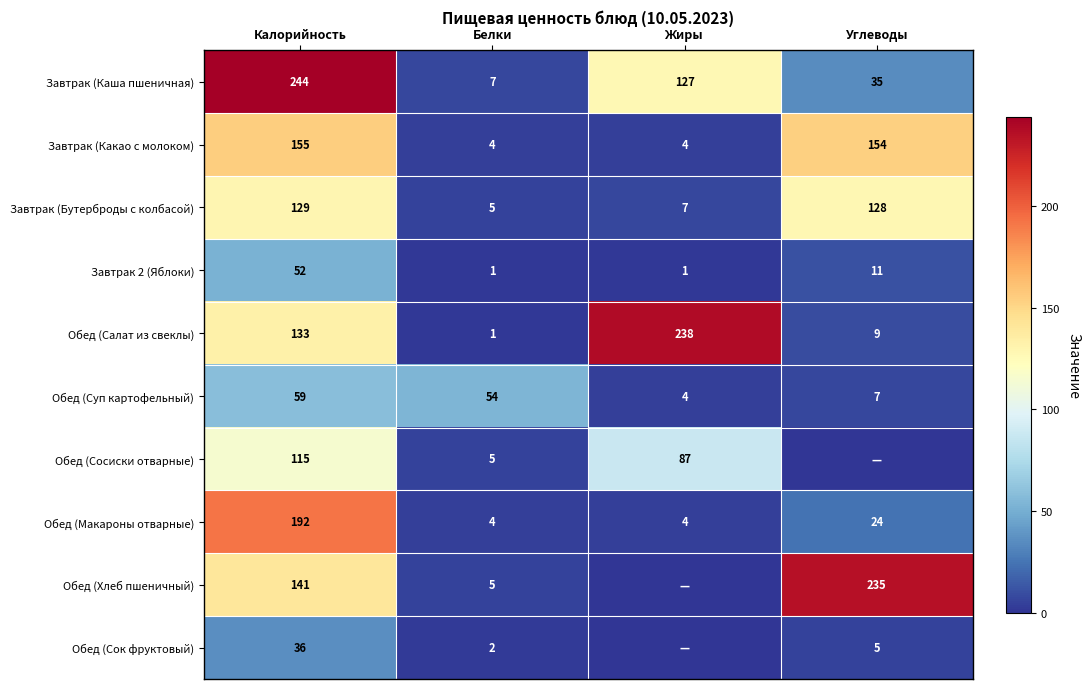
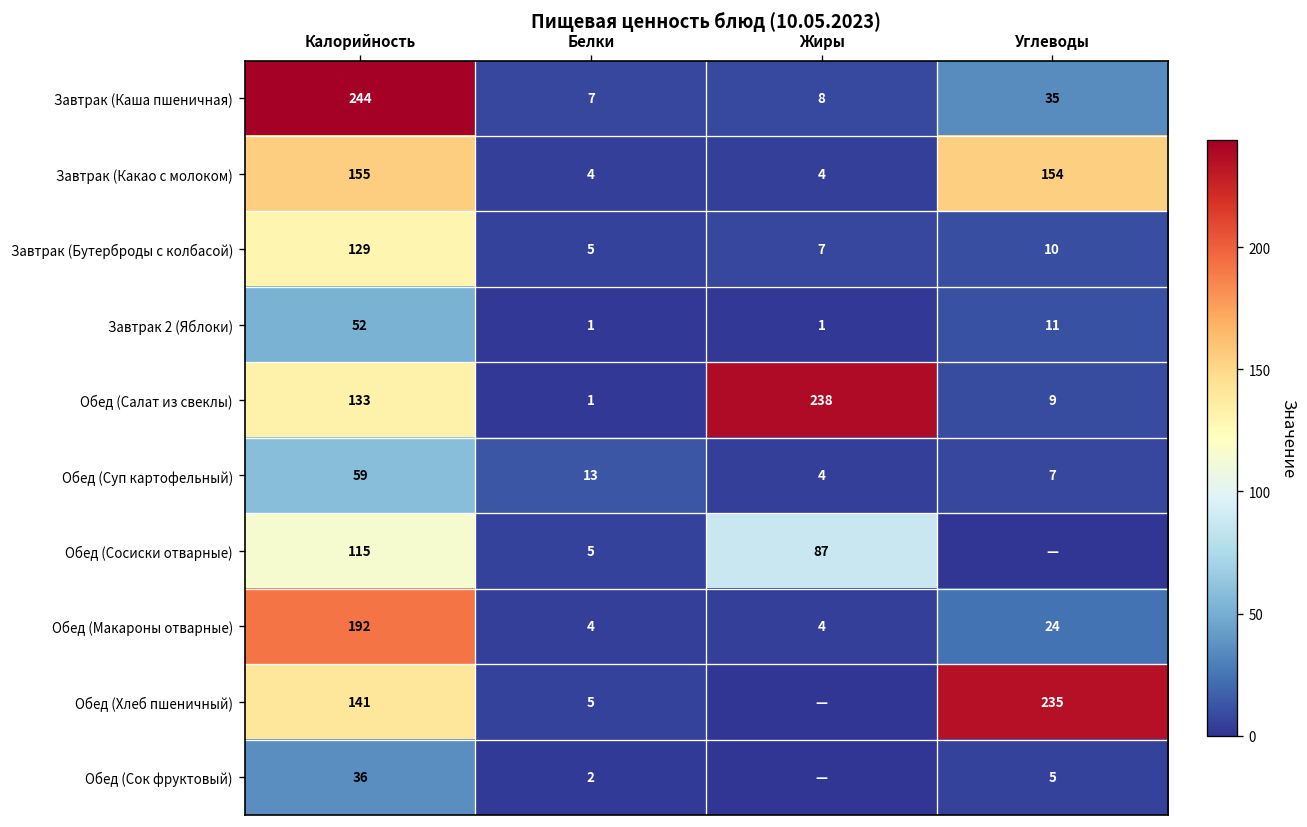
Завтрак (Каша пшеничная), Жиры: 127 -> 8
Завтрак (Бутерброды с колбасой), Углеводы: 128 -> 10
Обед (Суп картофельный), Белки: 54 -> 13
